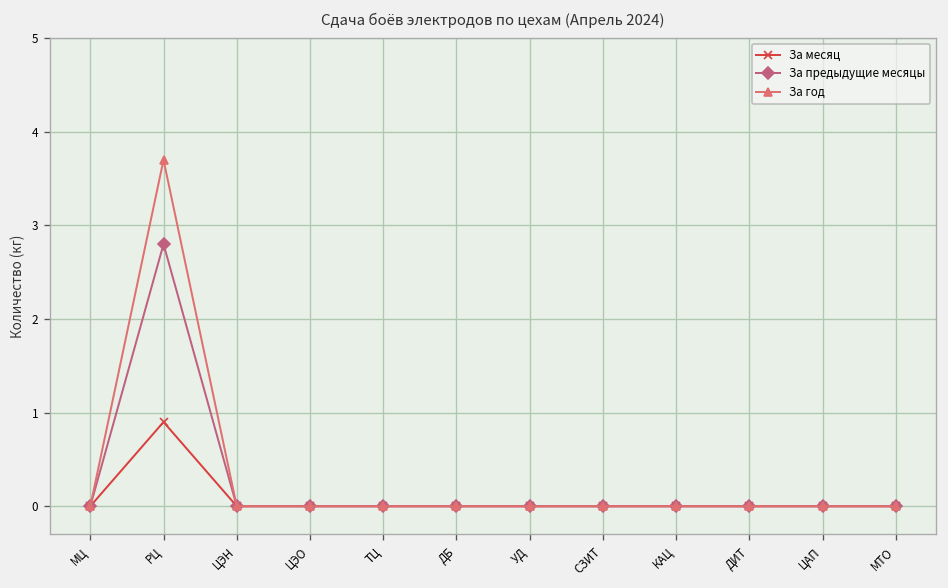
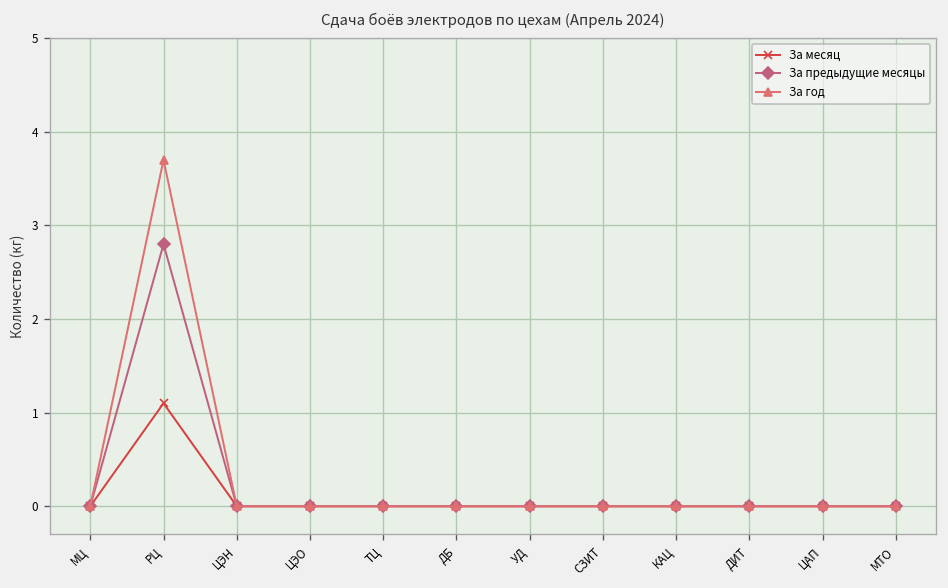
За месяц, РЦ: 0.9 -> 1.1
